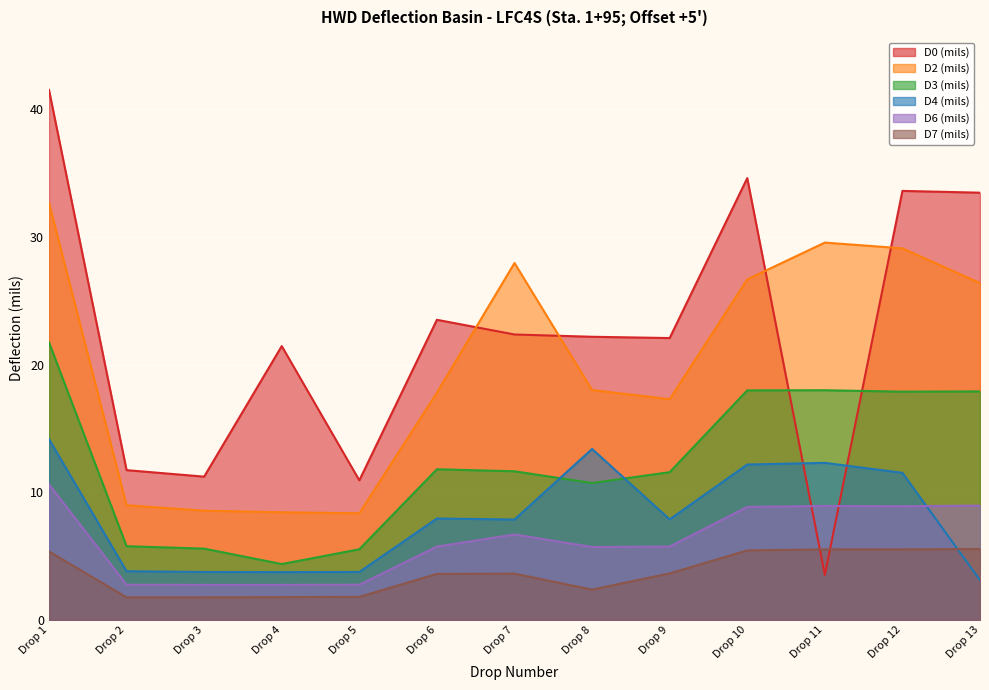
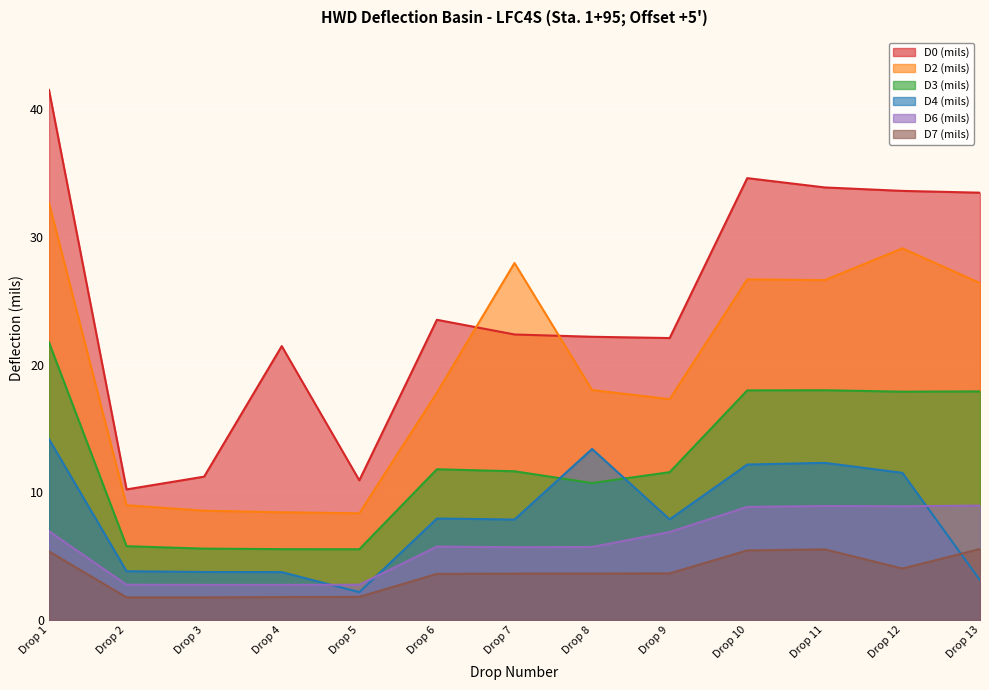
D6 (mils), Drop 1: 10.6 -> 7.0
D0 (mils), Drop 2: 11.7 -> 10.2
D3 (mils), Drop 4: 4.4 -> 5.6
D4 (mils), Drop 5: 3.8 -> 2.2
D6 (mils), Drop 7: 6.7 -> 5.7
D7 (mils), Drop 8: 2.4 -> 3.6
D6 (mils), Drop 9: 5.8 -> 6.9
D0 (mils), Drop 11: 3.5 -> 33.9
D2 (mils), Drop 11: 29.6 -> 26.6
D7 (mils), Drop 12: 5.5 -> 4.0
